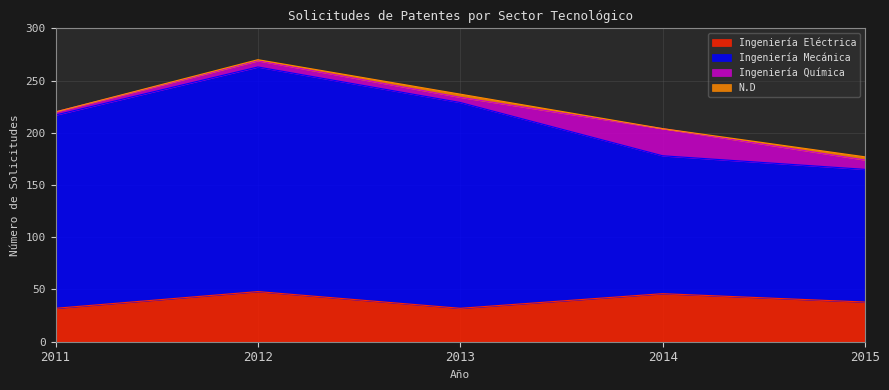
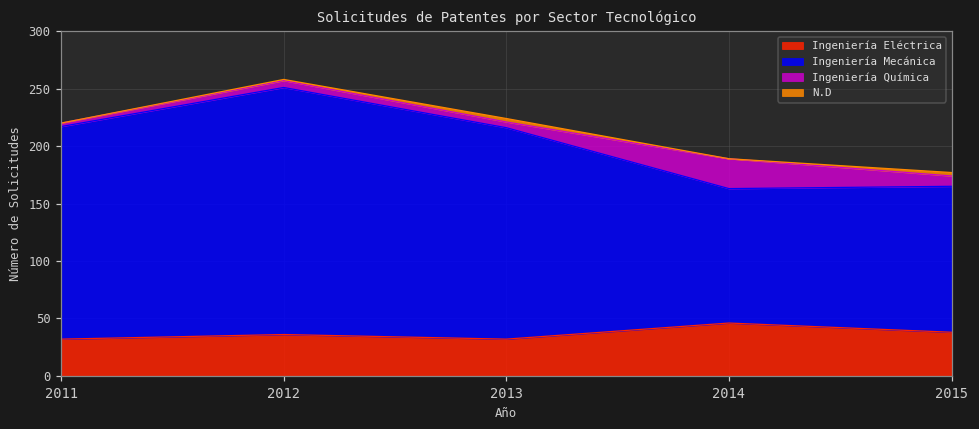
Ingeniería Eléctrica, 2012: 48 -> 36
Ingeniería Mecánica, 2013: 197 -> 184
Ingeniería Mecánica, 2014: 132 -> 117
